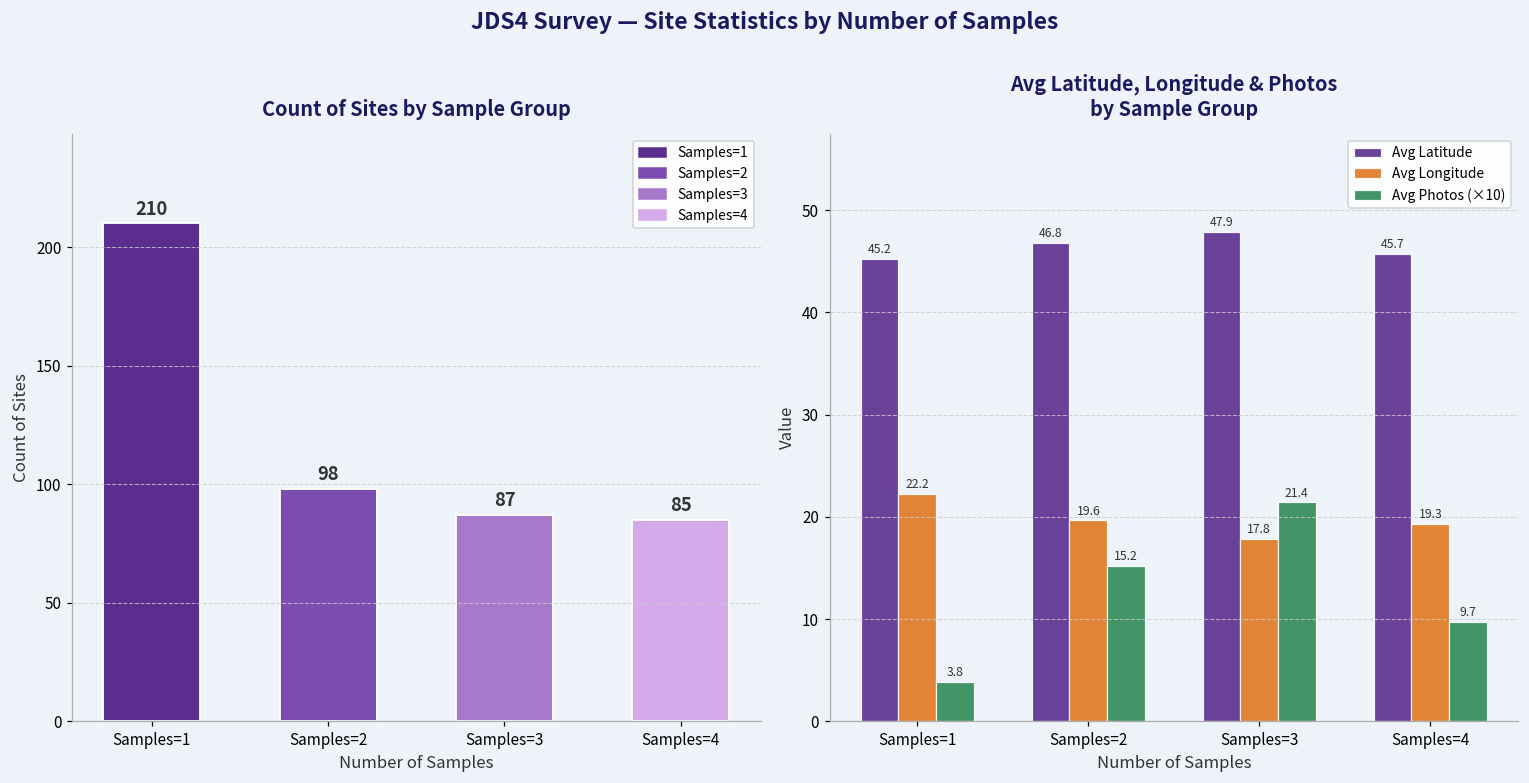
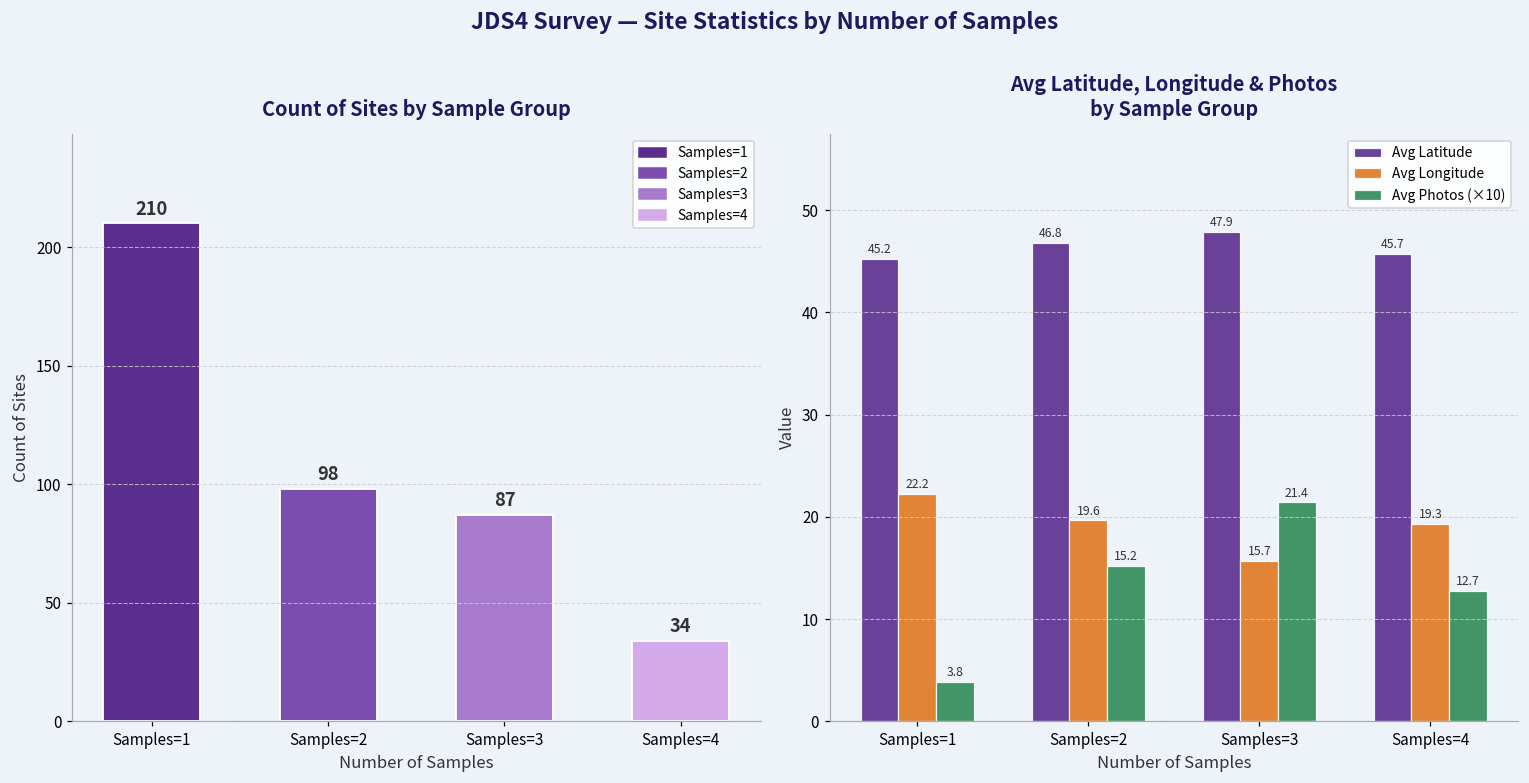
Count of Sites by Sample Group, Samples=4: 85 -> 34
Avg Latitude, Longitude & Photos by Sample Group, Avg Longitude, Samples=3: 17.8 -> 15.7
Avg Latitude, Longitude & Photos by Sample Group, Avg Photos (×10), Samples=4: 9.7 -> 12.7
